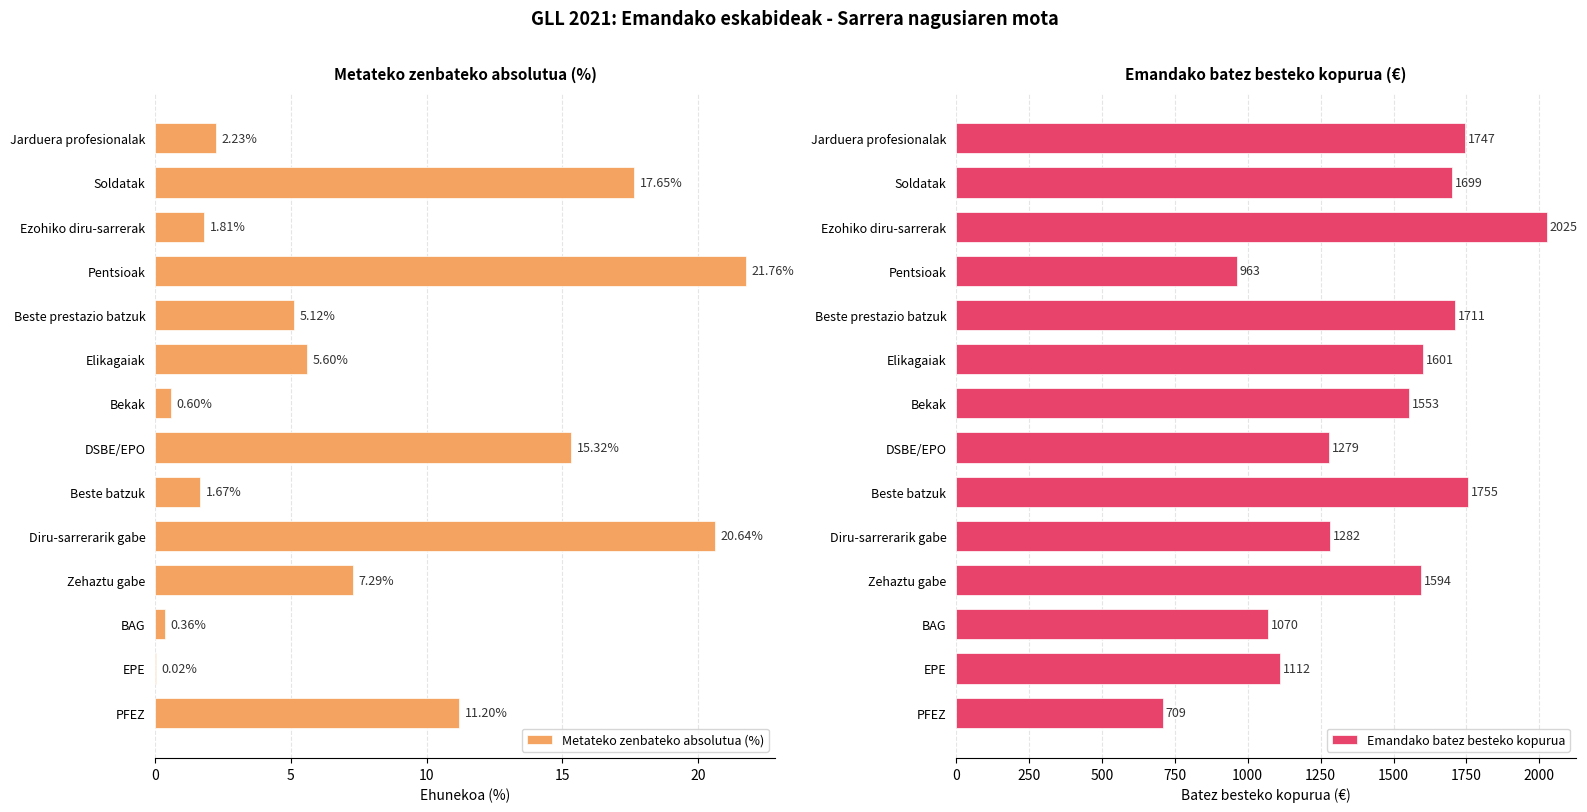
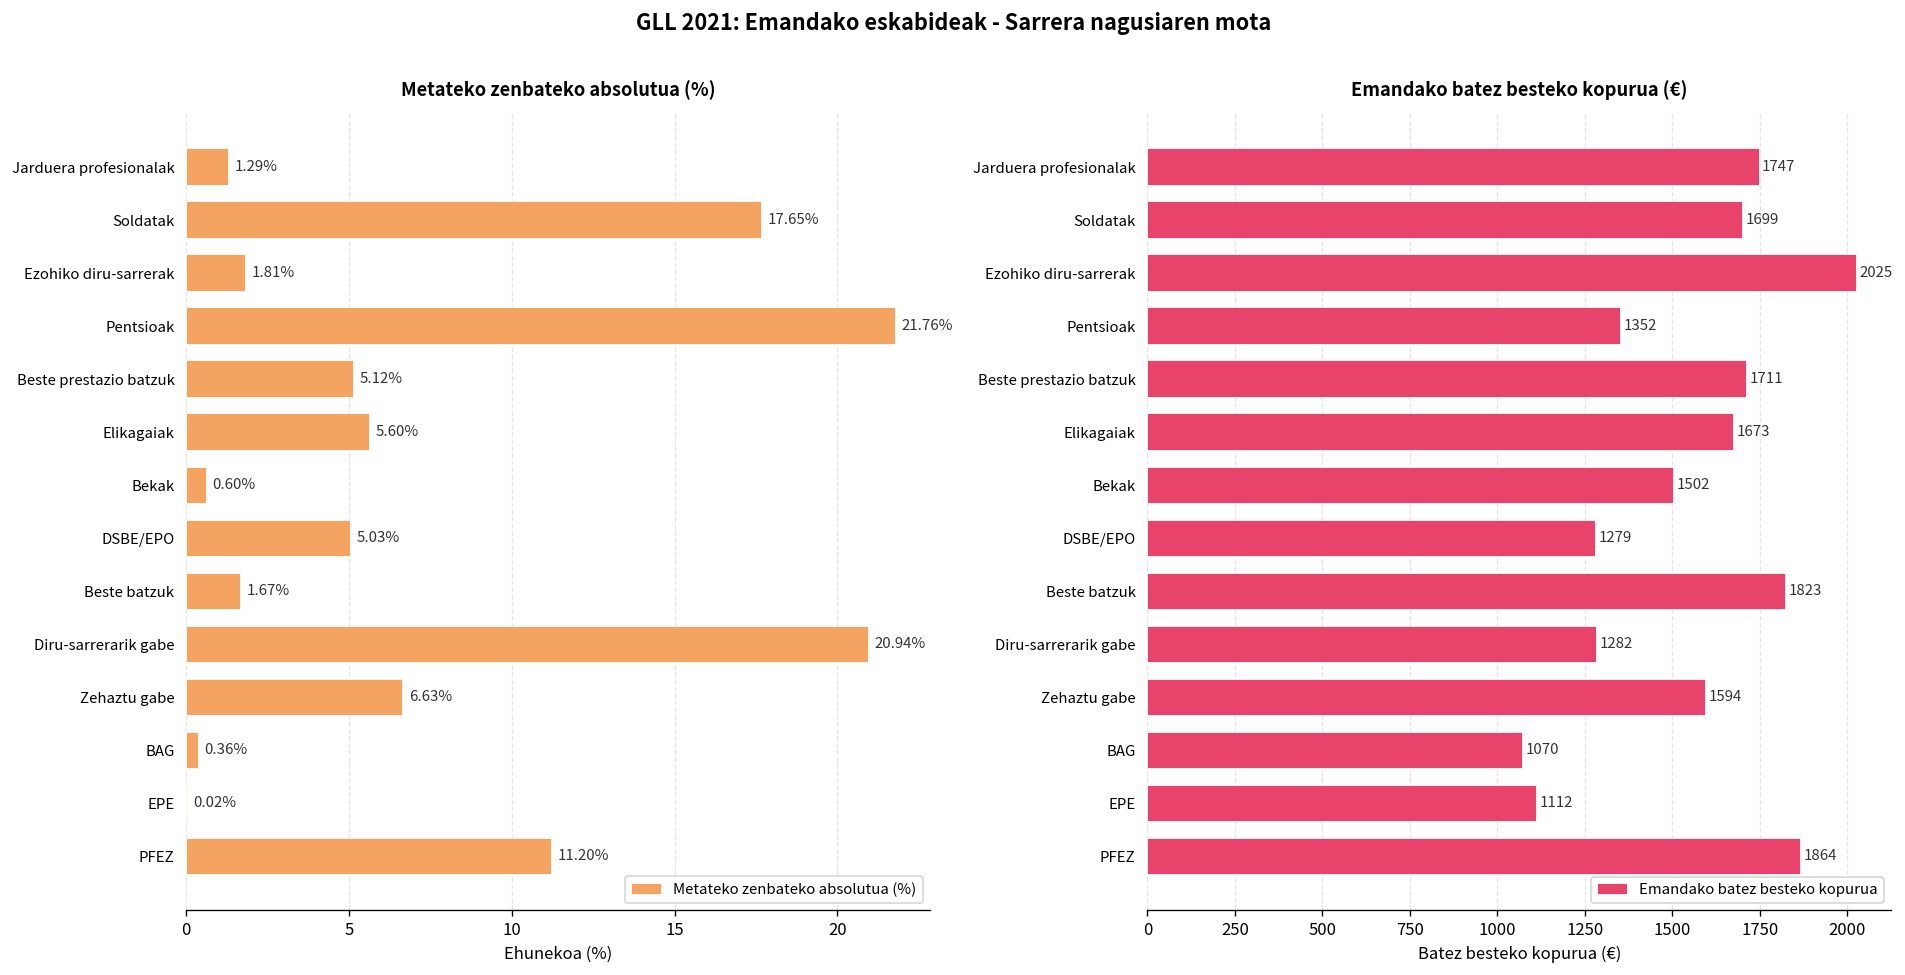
Metateko zenbateko absolutua (%), Jarduera profesionalak: 2.23% -> 1.29%
Metateko zenbateko absolutua (%), DSBE/EPO: 15.32% -> 5.03%
Metateko zenbateko absolutua (%), Diru-sarrerarik gabe: 20.64% -> 20.94%
Metateko zenbateko absolutua (%), Zehaztu gabe: 7.29% -> 6.63%
Emandako batez besteko kopurua (€), Pentsioak: 963 -> 1352
Emandako batez besteko kopurua (€), Elikagaiak: 1601 -> 1673
Emandako batez besteko kopurua (€), Bekak: 1553 -> 1502
Emandako batez besteko kopurua (€), Beste batzuk: 1755 -> 1823
Emandako batez besteko kopurua (€), PFEZ: 709 -> 1864
